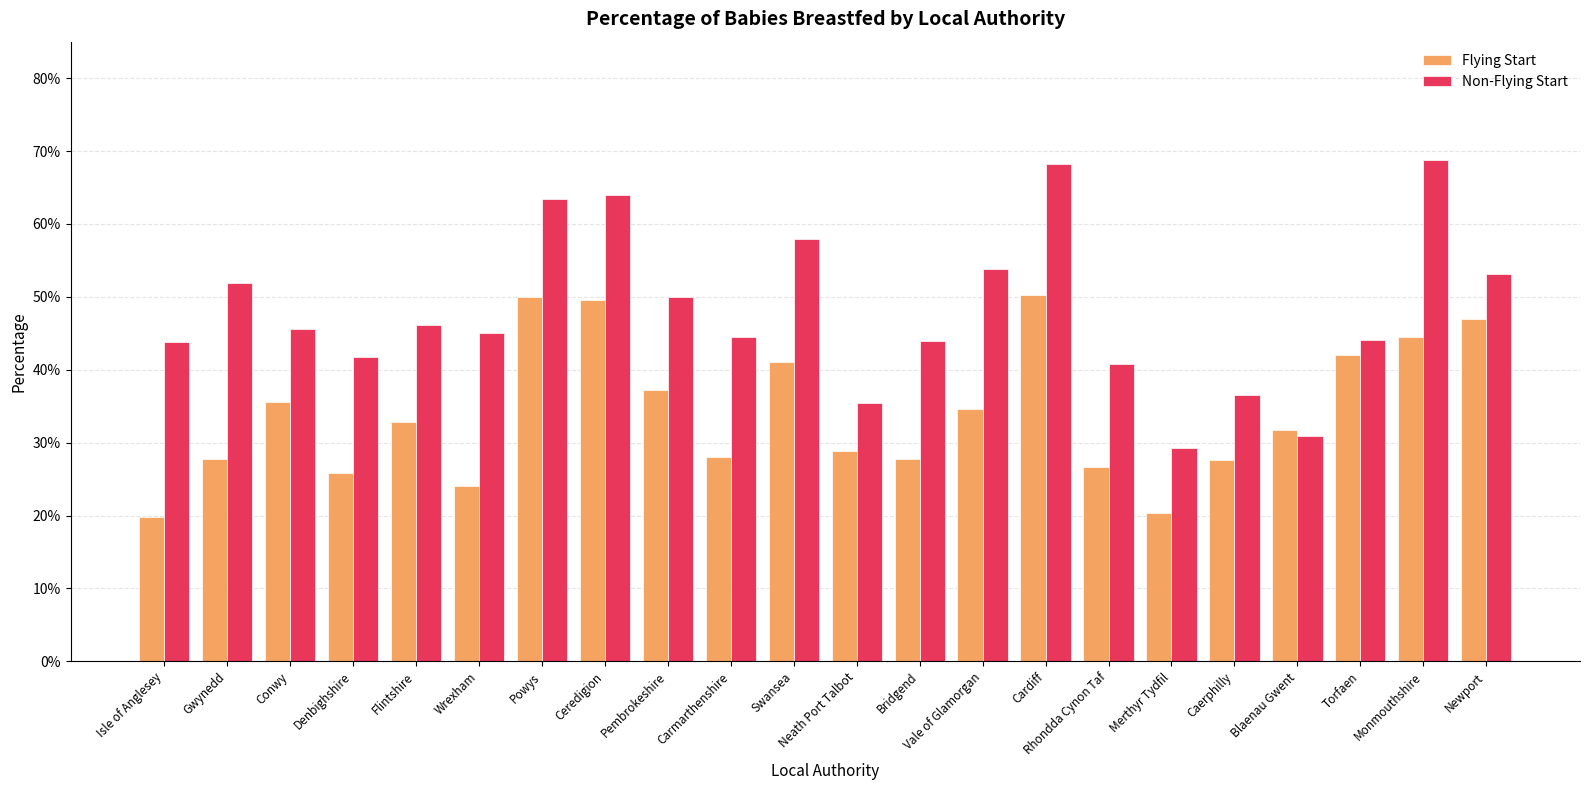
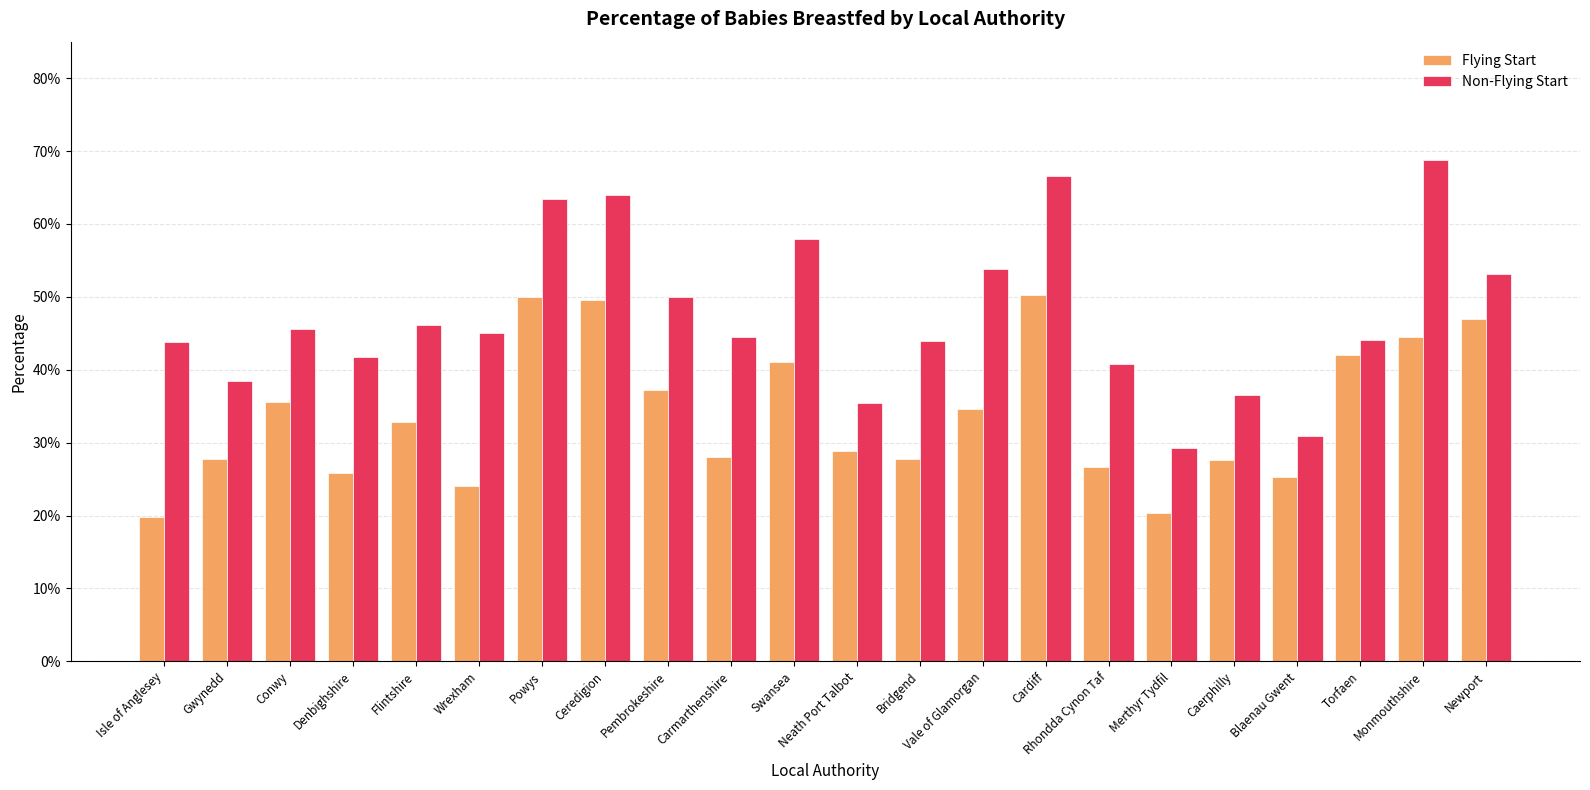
Non-Flying Start, Gwynedd: 52% -> 38%
Non-Flying Start, Cardiff: 68% -> 67%
Flying Start, Blaenau Gwent: 32% -> 25%
